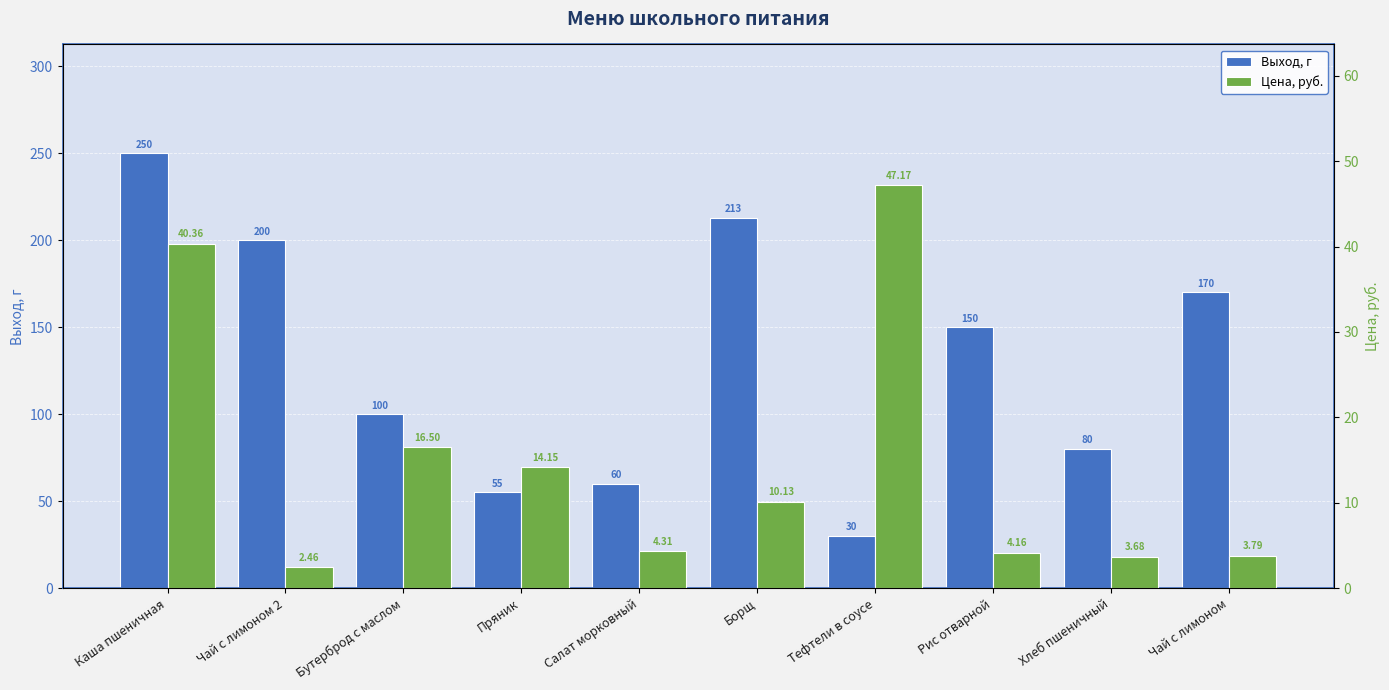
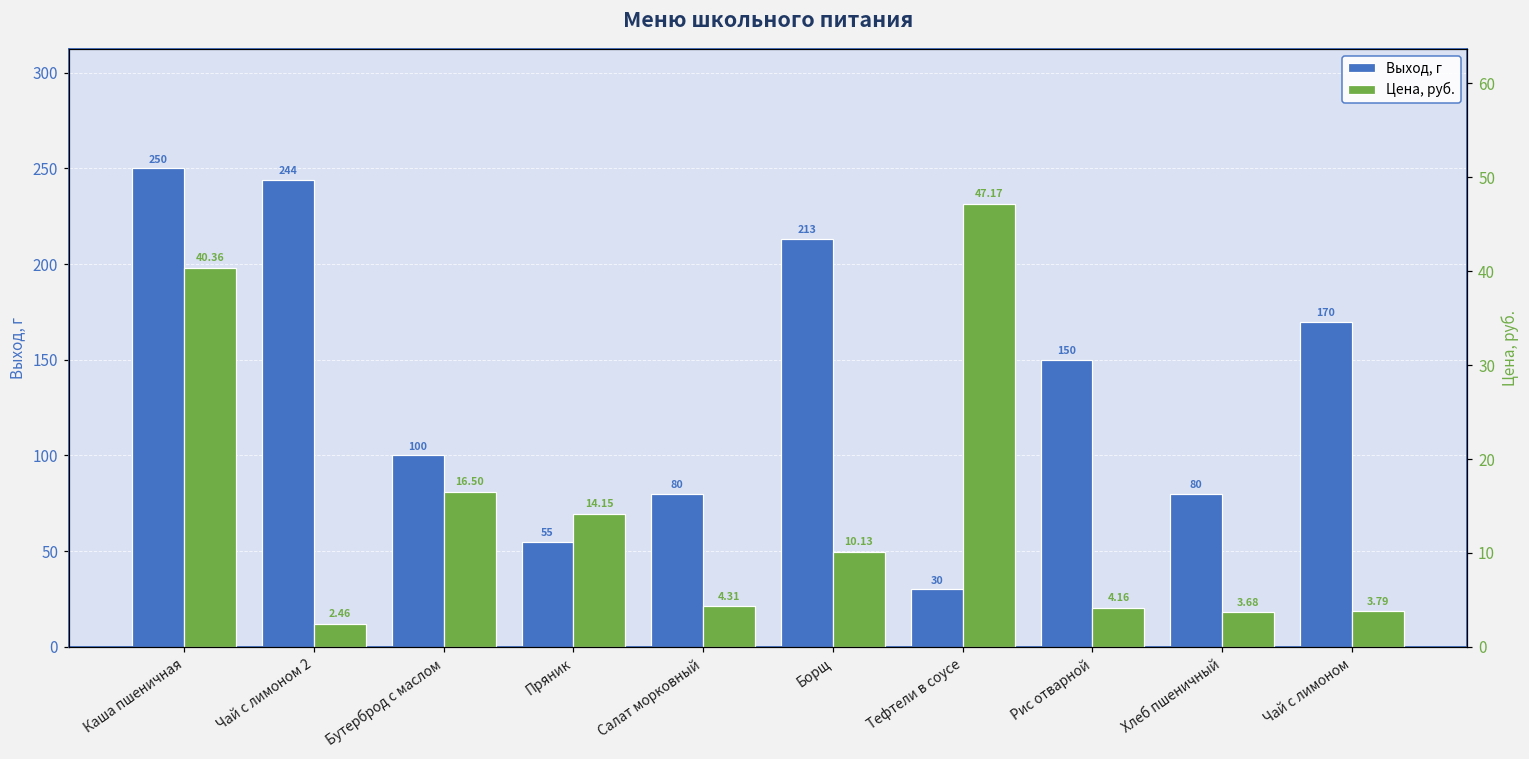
Выход, г, Чай с лимоном 2: 200 -> 244
Выход, г, Салат морковный: 60 -> 80
